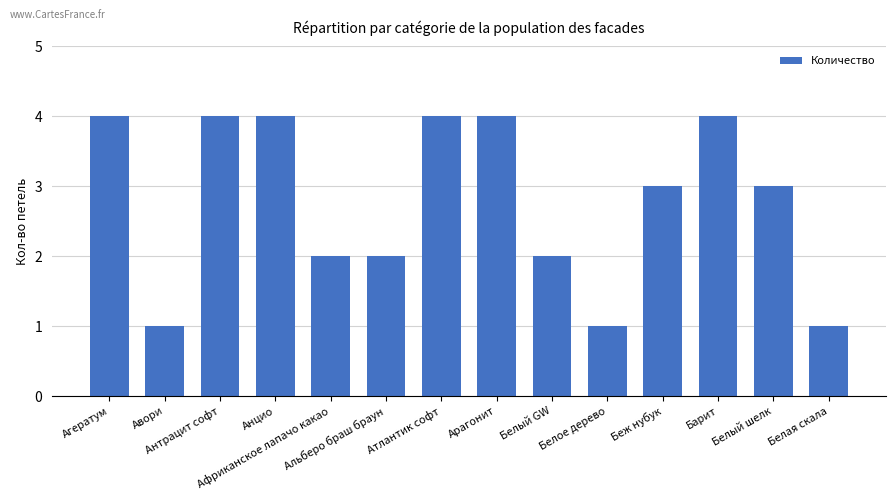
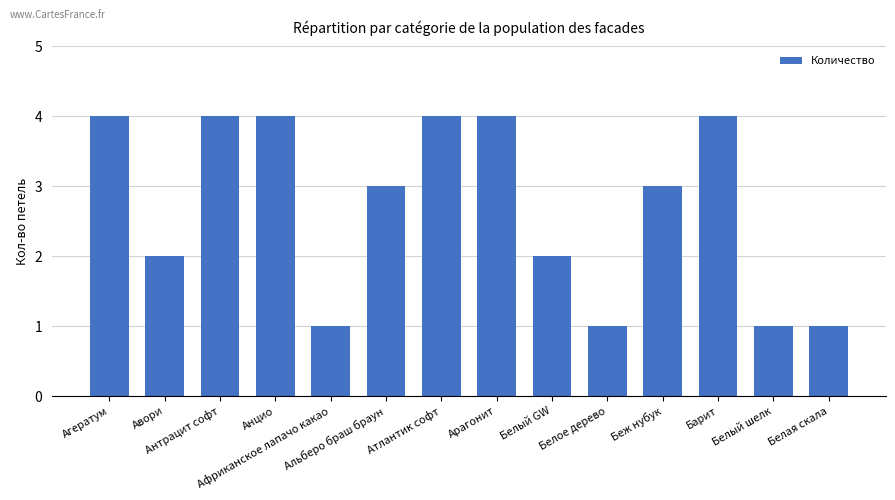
Авори: 1 -> 2
Африканское лапачо какао: 2 -> 1
Альберо браш браун: 2 -> 3
Белый шелк: 3 -> 1
